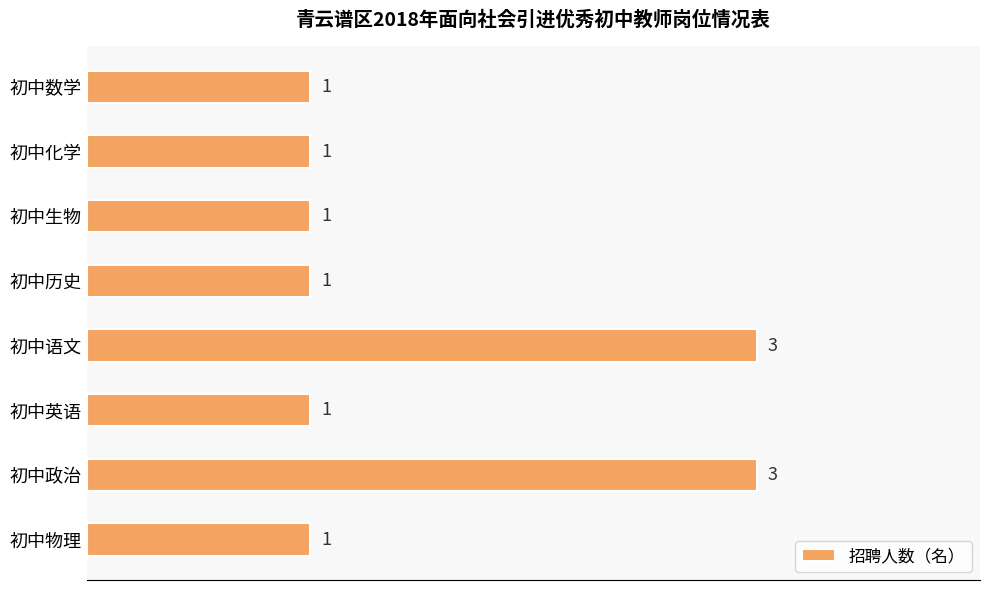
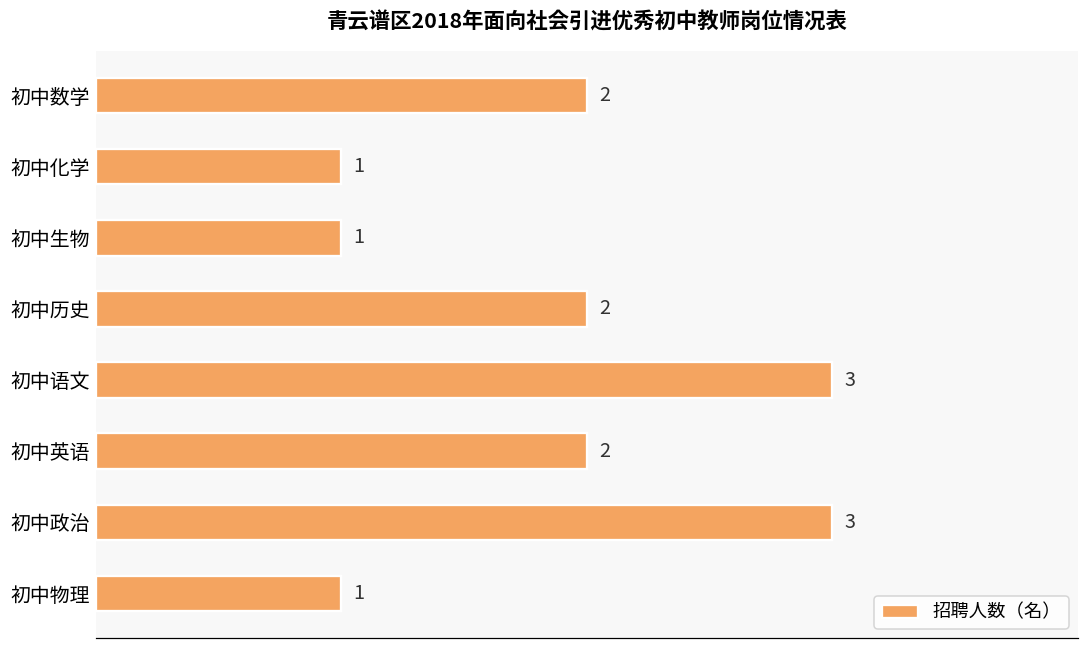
初中数学: 1 -> 2
初中历史: 1 -> 2
初中英语: 1 -> 2
